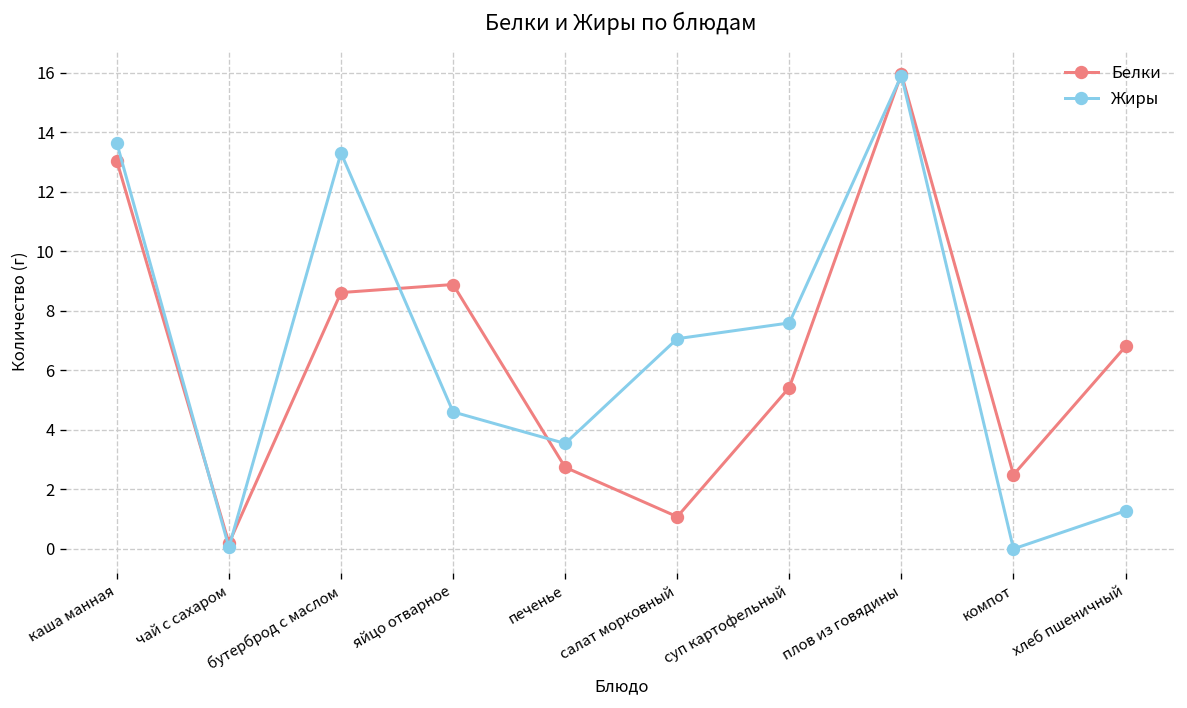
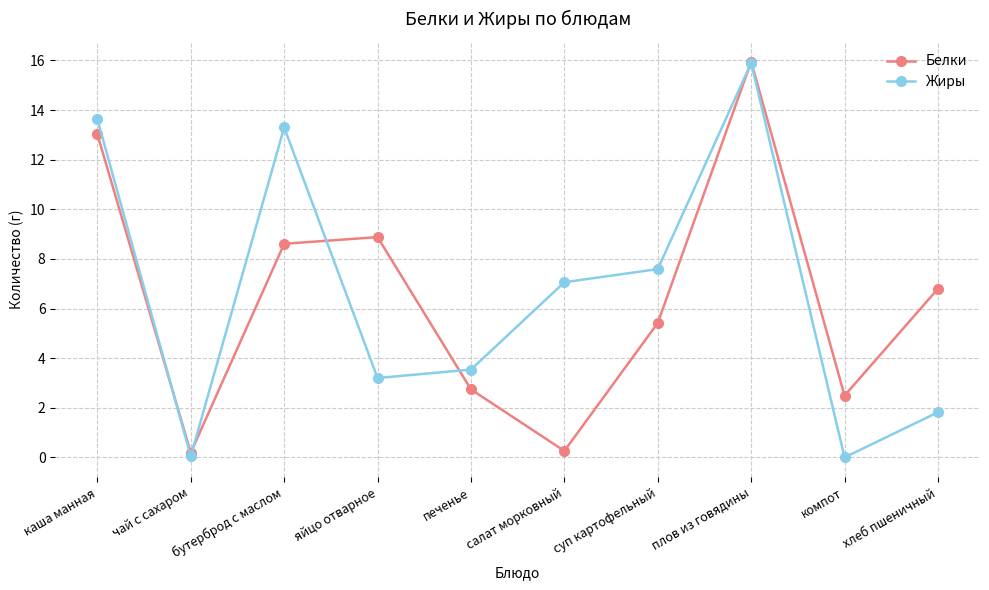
Жиры, яйцо отварное: 4.6 -> 3.2
Белки, салат морковный: 1.1 -> 0.3
Жиры, хлеб пшеничный: 1.3 -> 1.8
